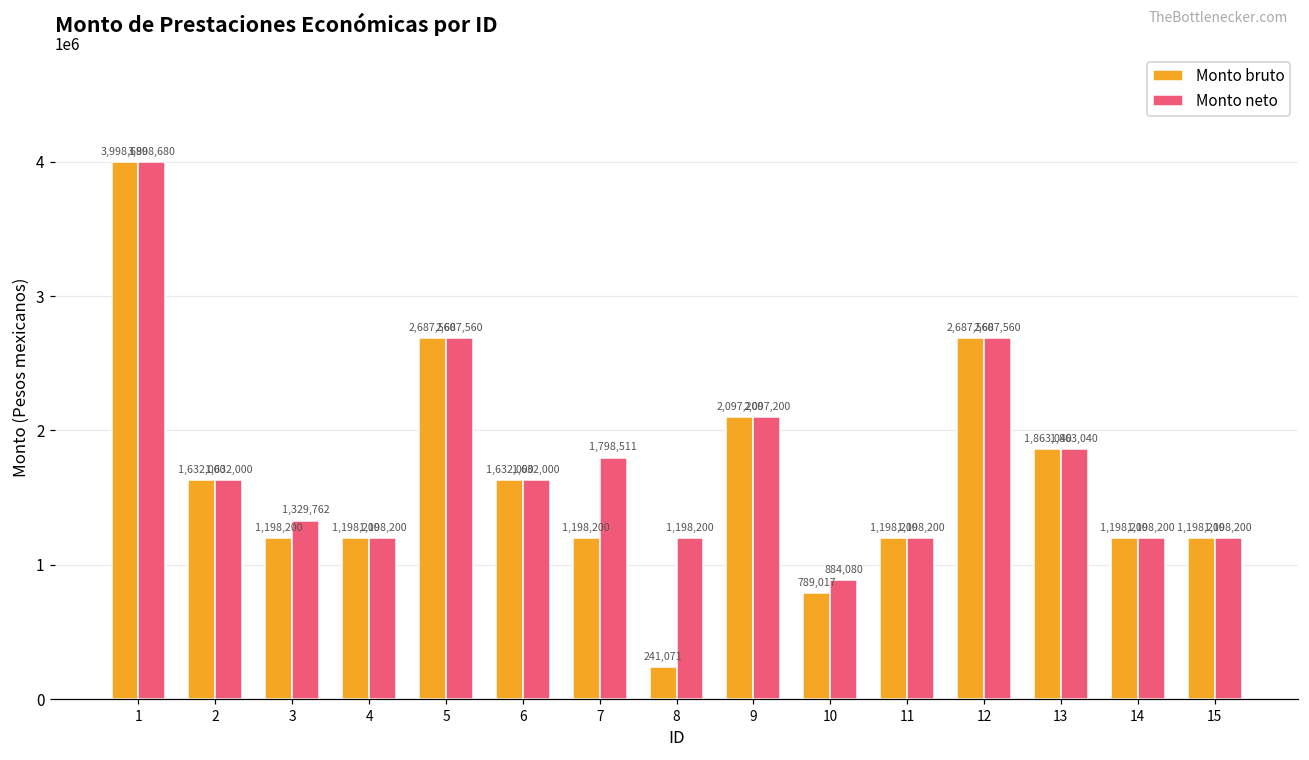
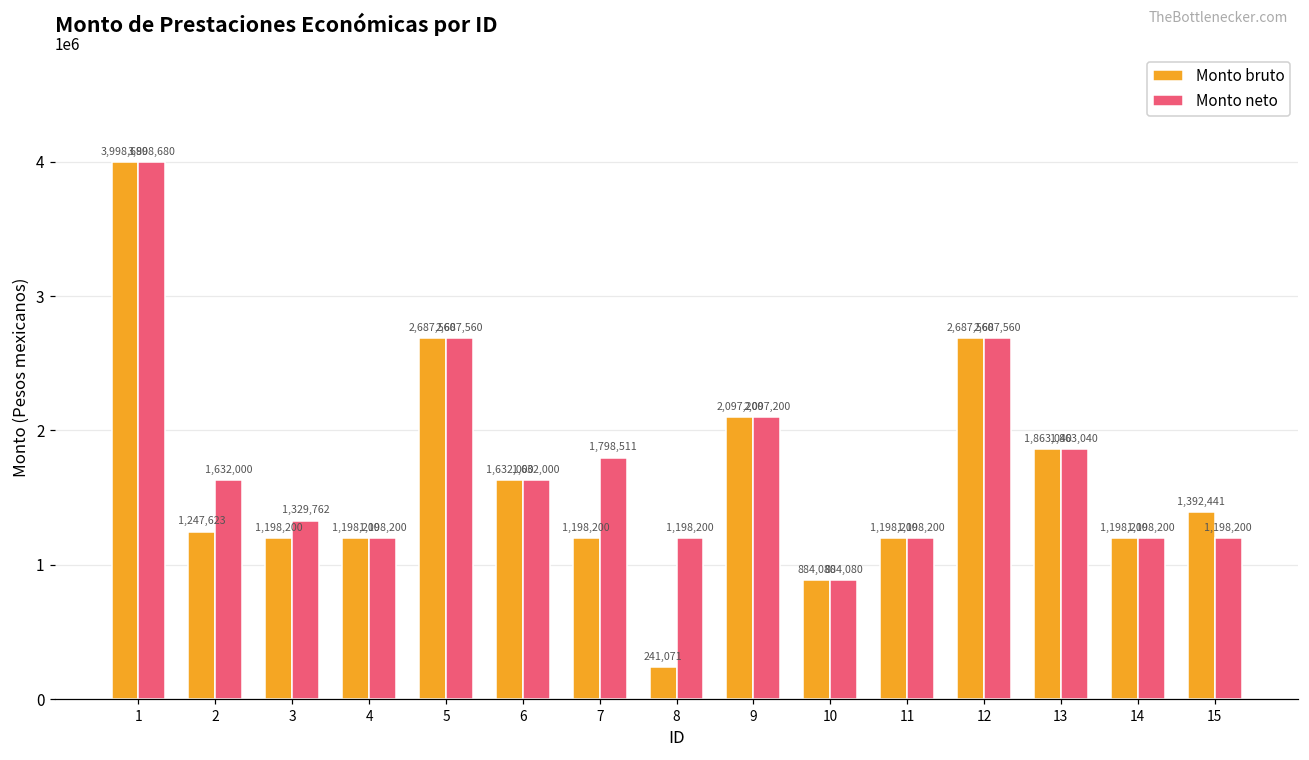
Monto bruto, 2: 1,632,000 -> 1,247,623
Monto bruto, 10: 789,017 -> 884,080
Monto bruto, 15: 1,198,200 -> 1,392,441
